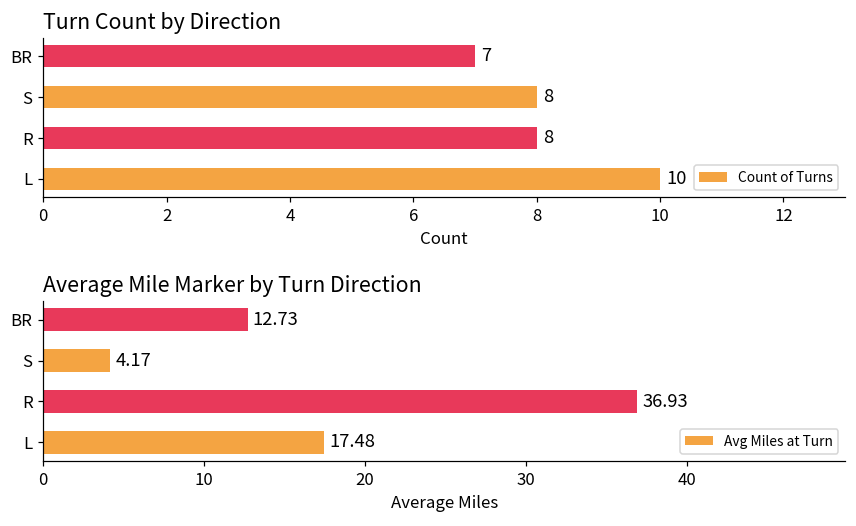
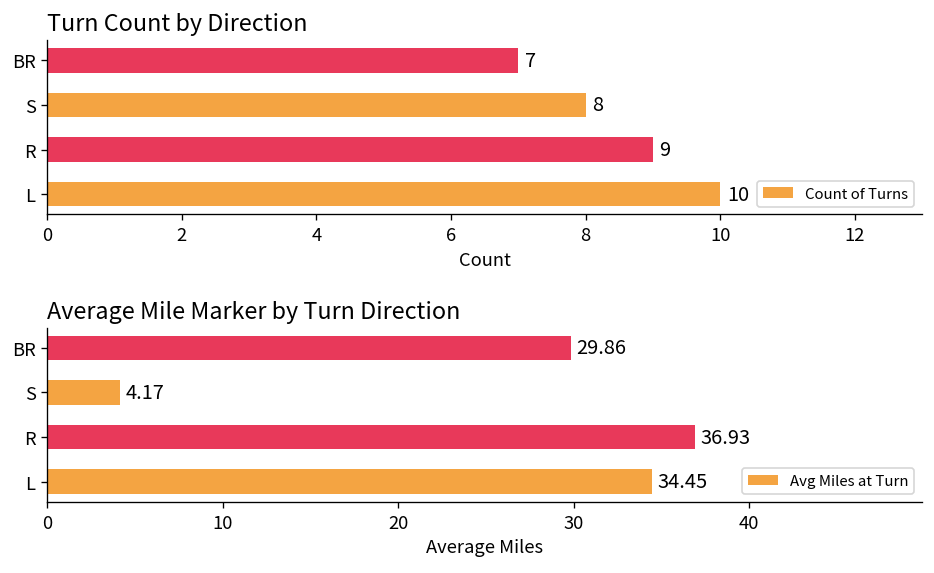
Turn Count by Direction, R: 8 -> 9
Average Mile Marker by Turn Direction, BR: 12.73 -> 29.86
Average Mile Marker by Turn Direction, L: 17.48 -> 34.45
